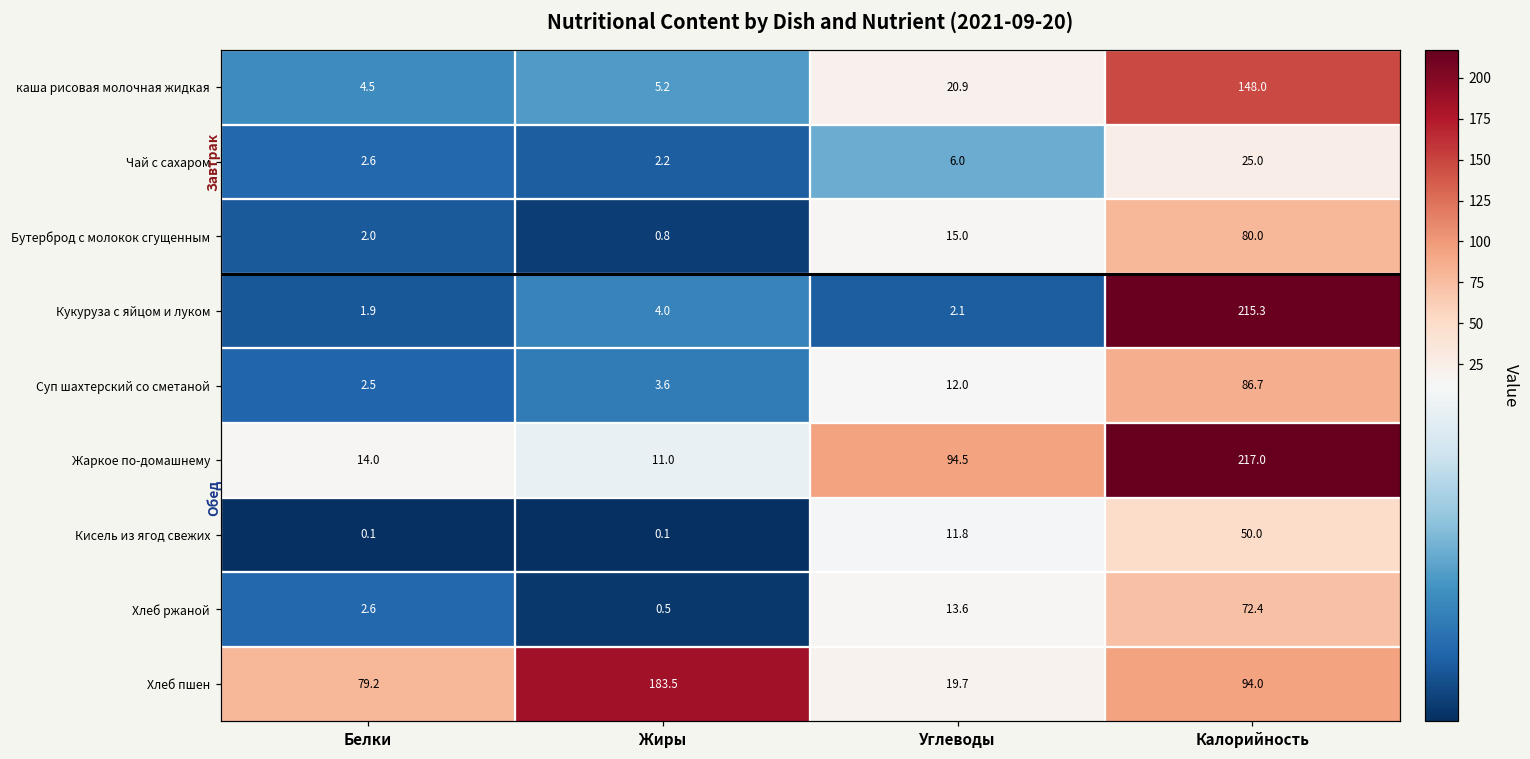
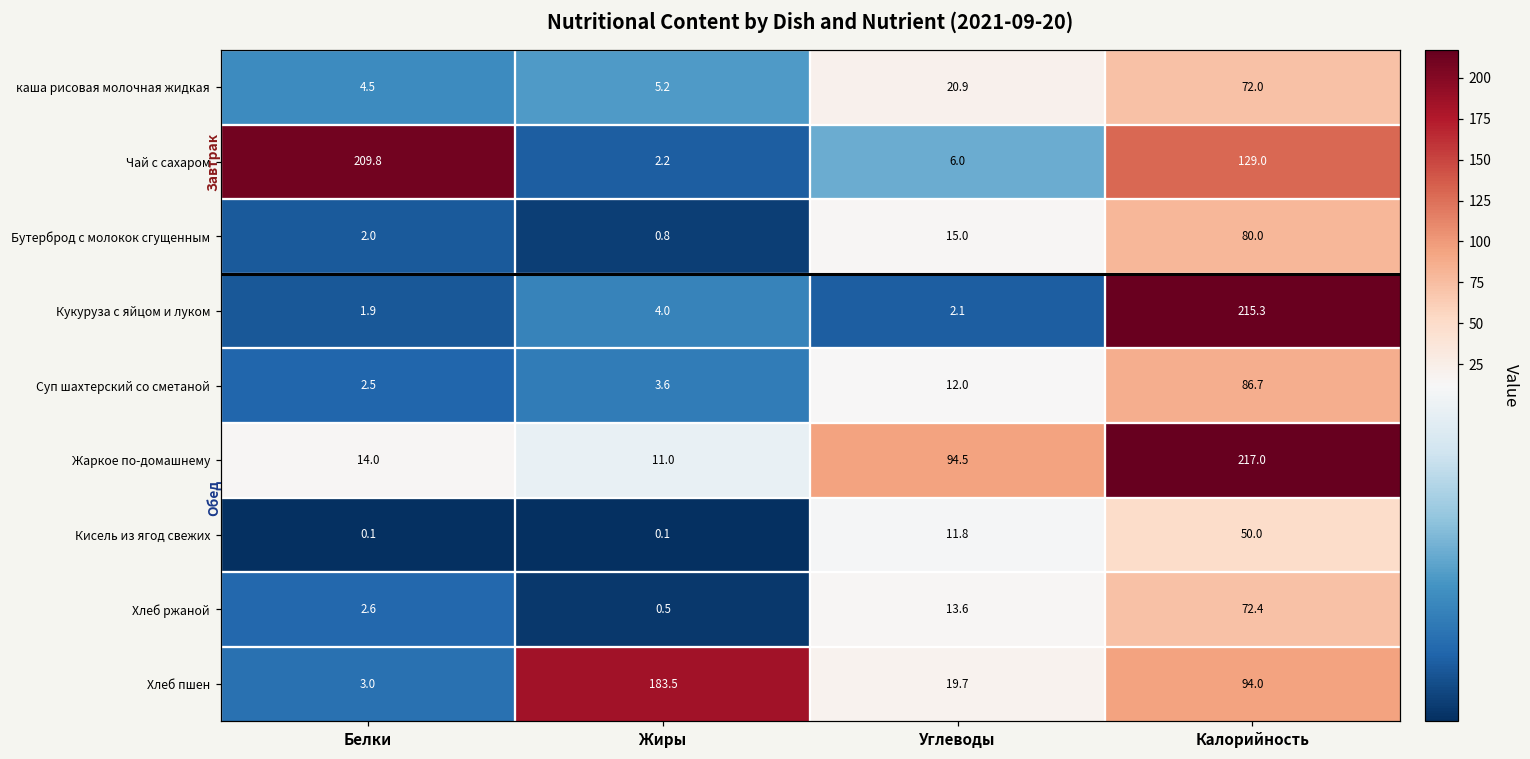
каша рисовая молочная жидкая, Калорийность: 148.0 -> 72.0
Чай с сахаром, Белки: 2.6 -> 209.8
Чай с сахаром, Калорийность: 25.0 -> 129.0
Хлеб пшен, Белки: 79.2 -> 3.0
